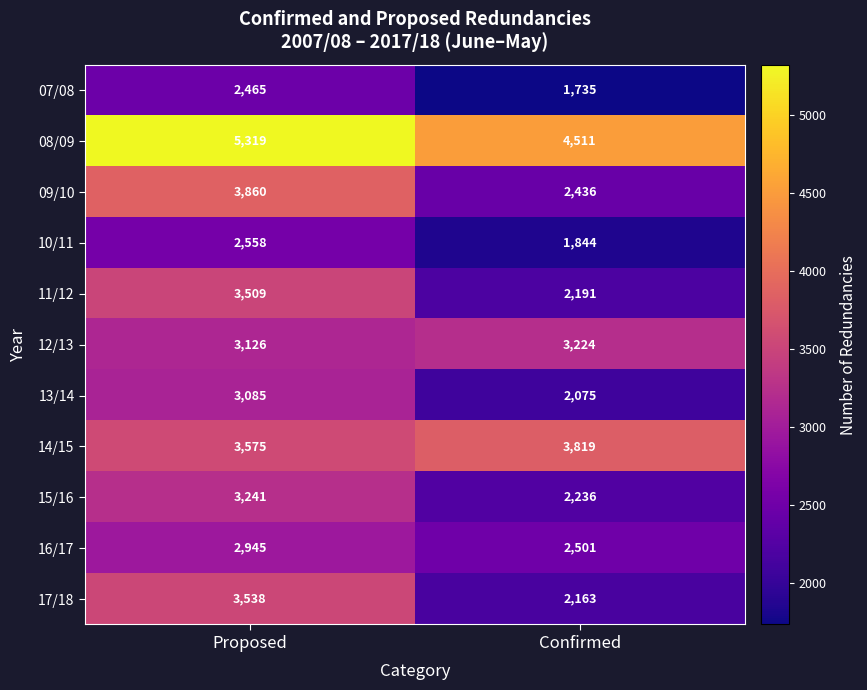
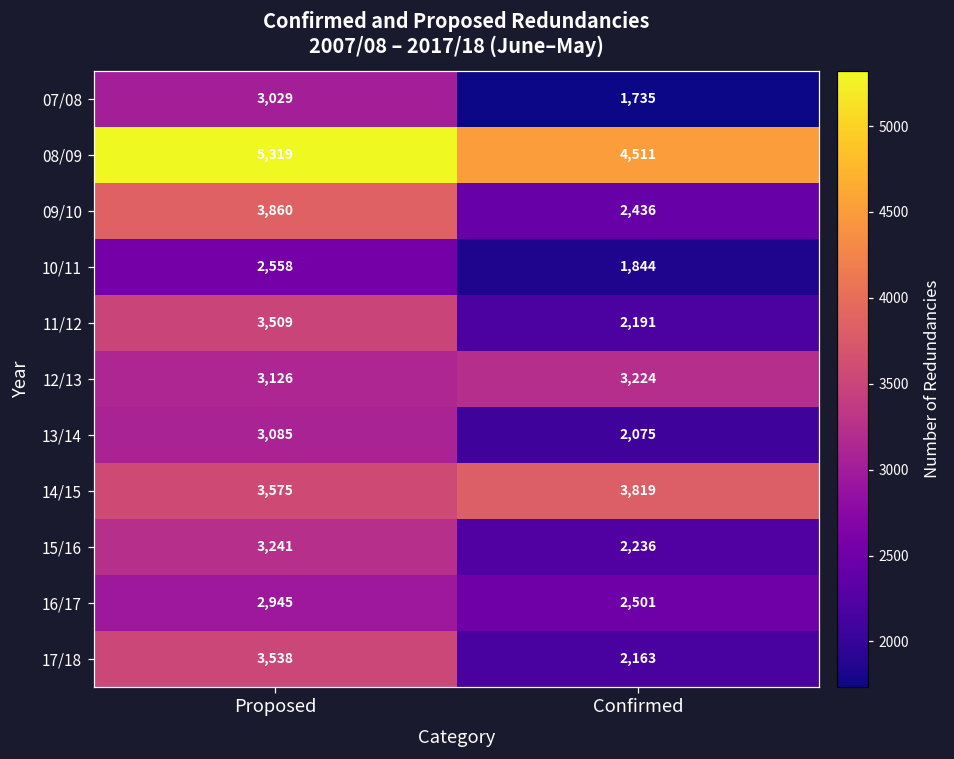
07/08, Proposed: 2,465 -> 3,029
